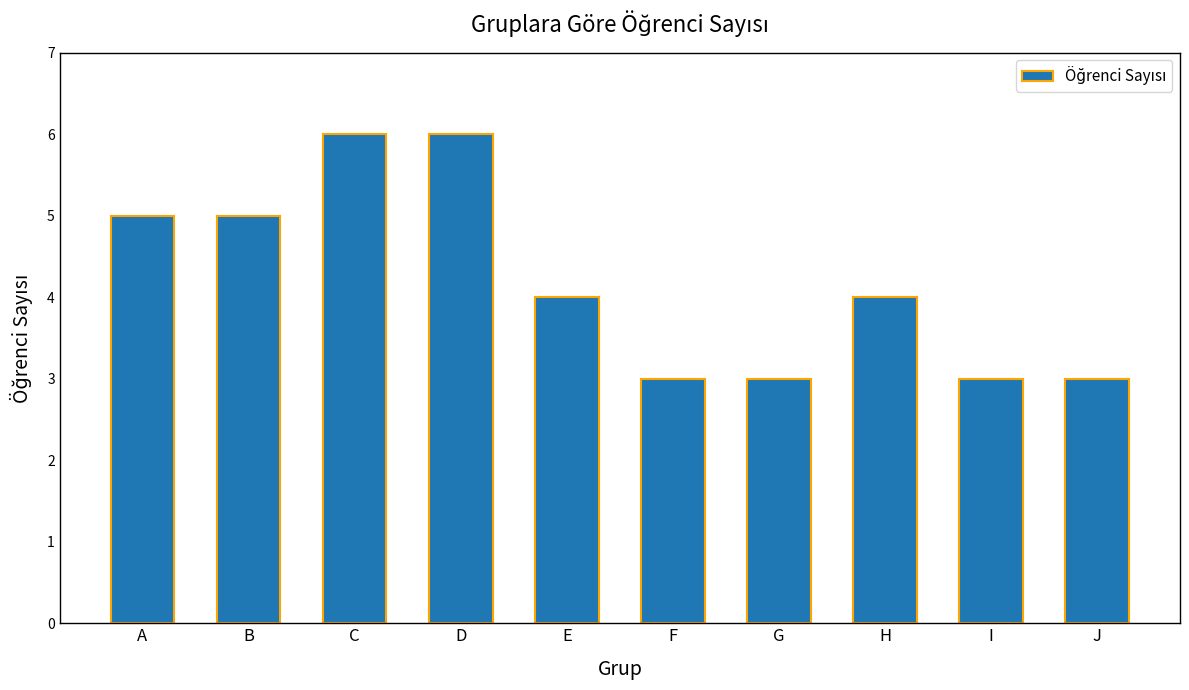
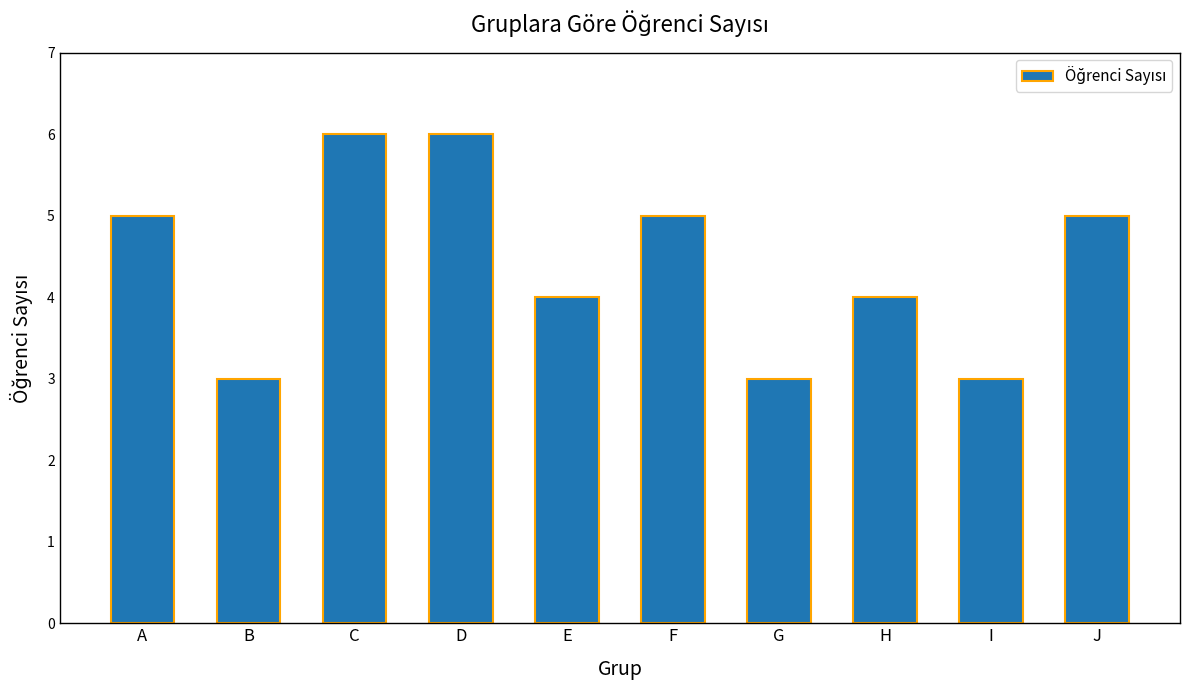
B: 5 -> 3
F: 3 -> 5
J: 3 -> 5
